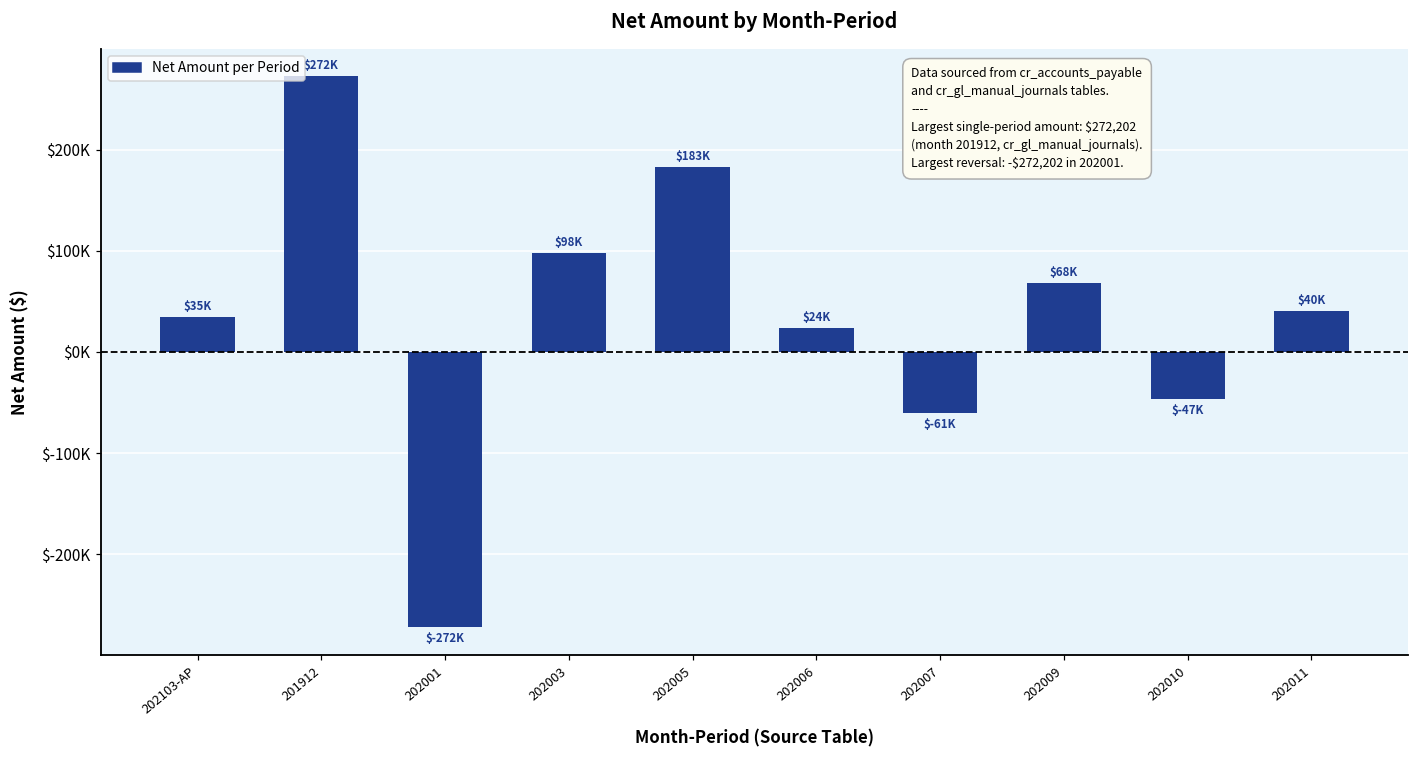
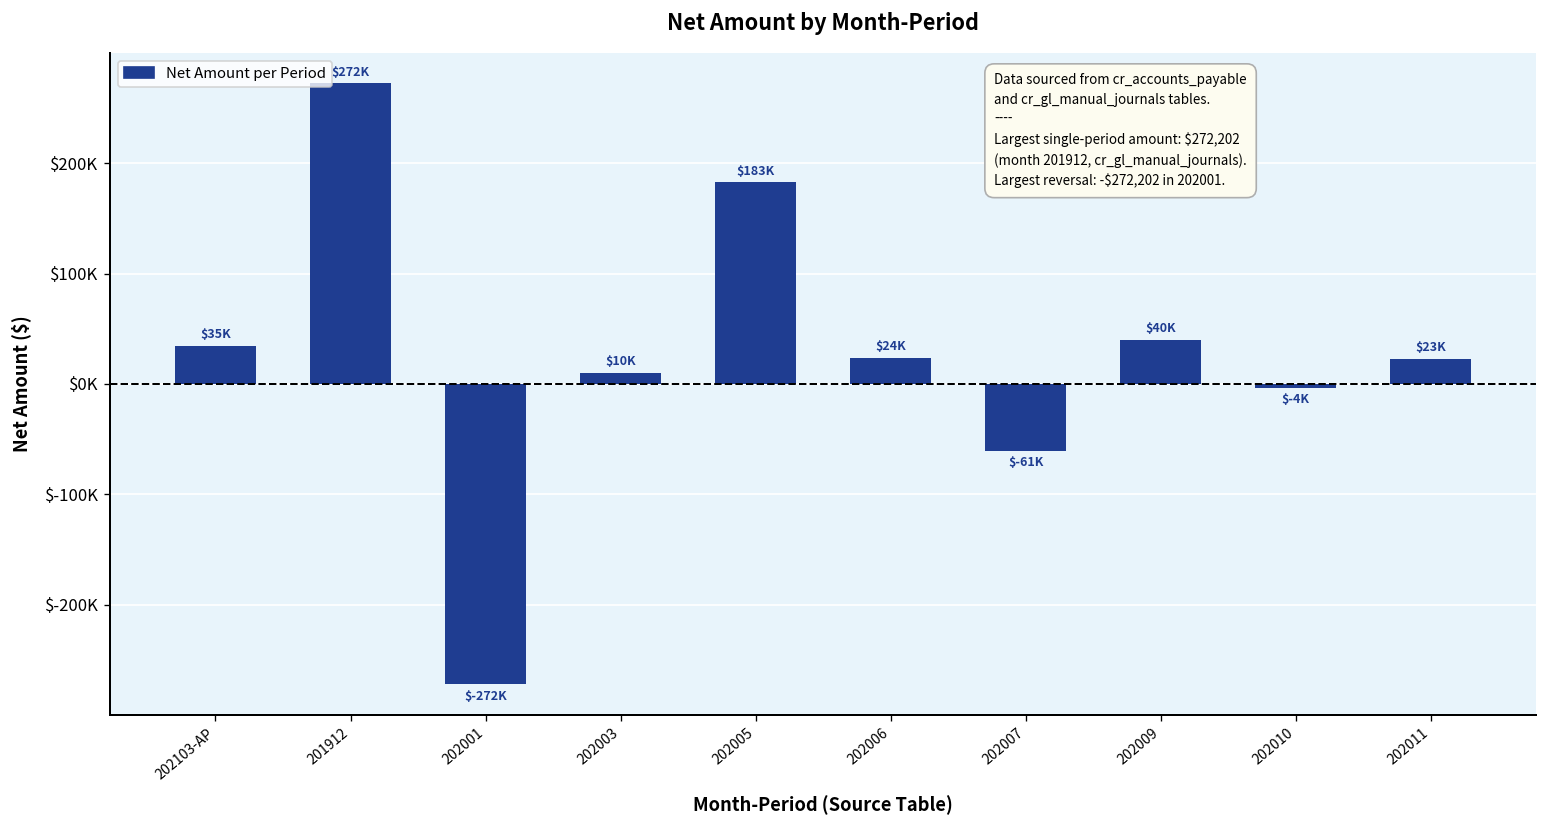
202003: $98K -> $10K
202009: $68K -> $40K
202010: $-47K -> $-4K
202011: $40K -> $23K
